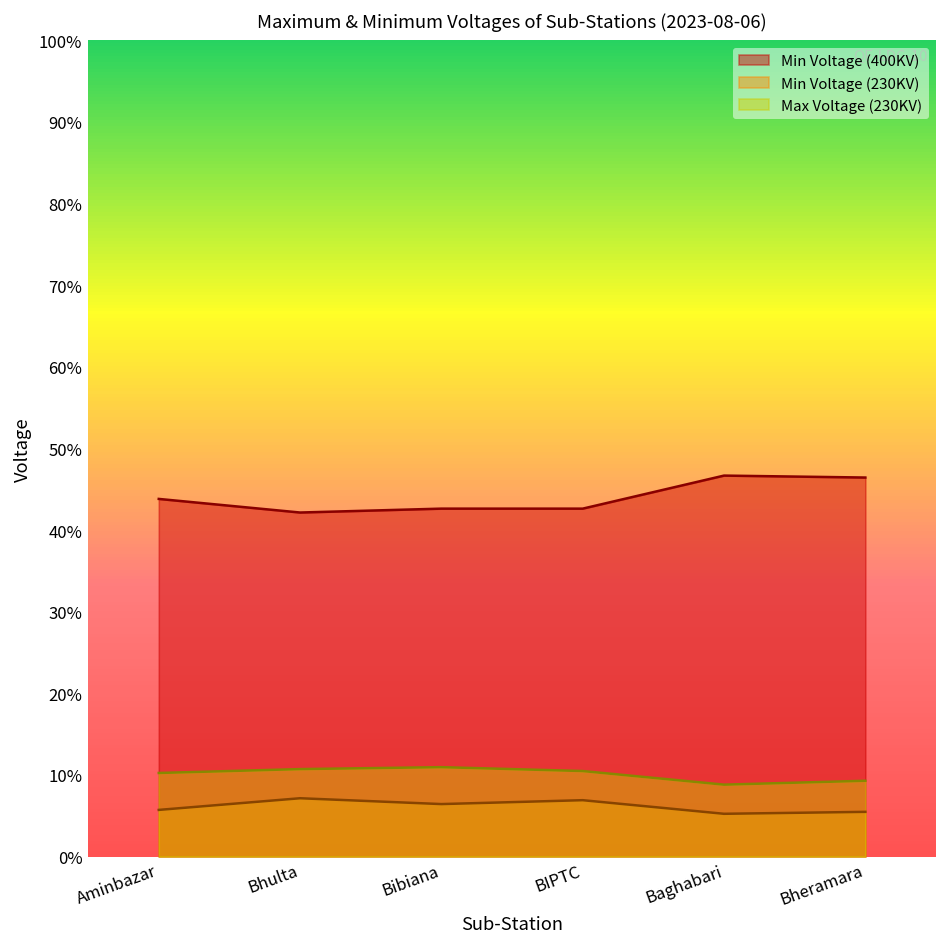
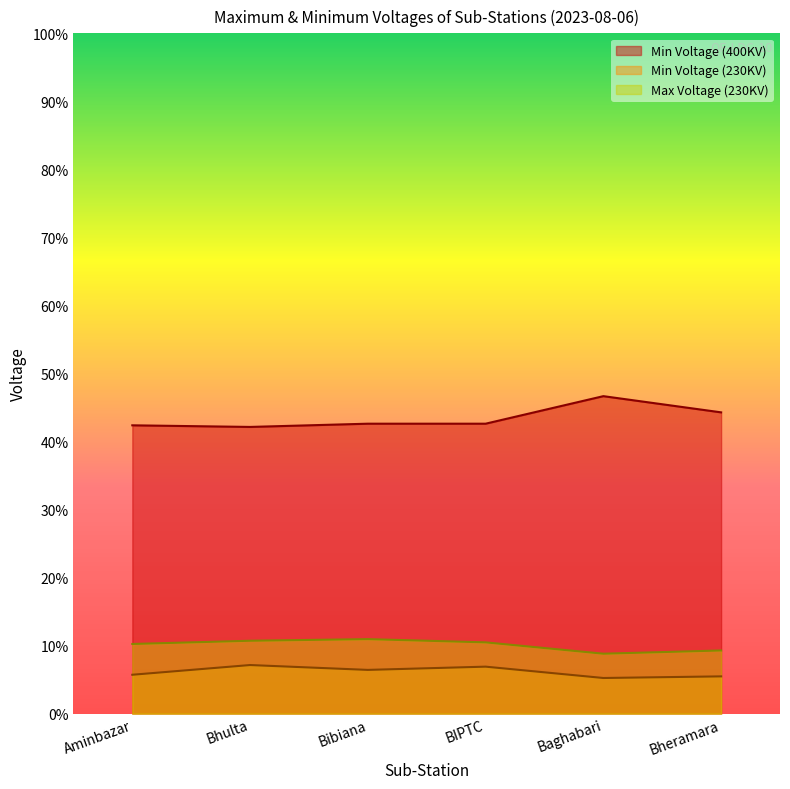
Min Voltage (400KV), Aminbazar: 44% -> 42%
Min Voltage (400KV), Bheramara: 46% -> 44%
